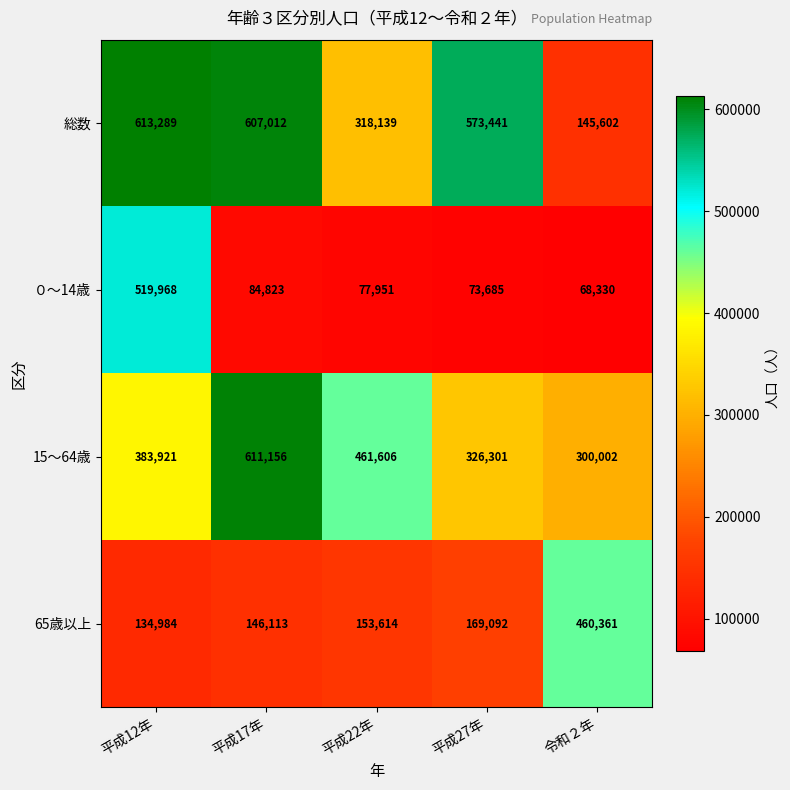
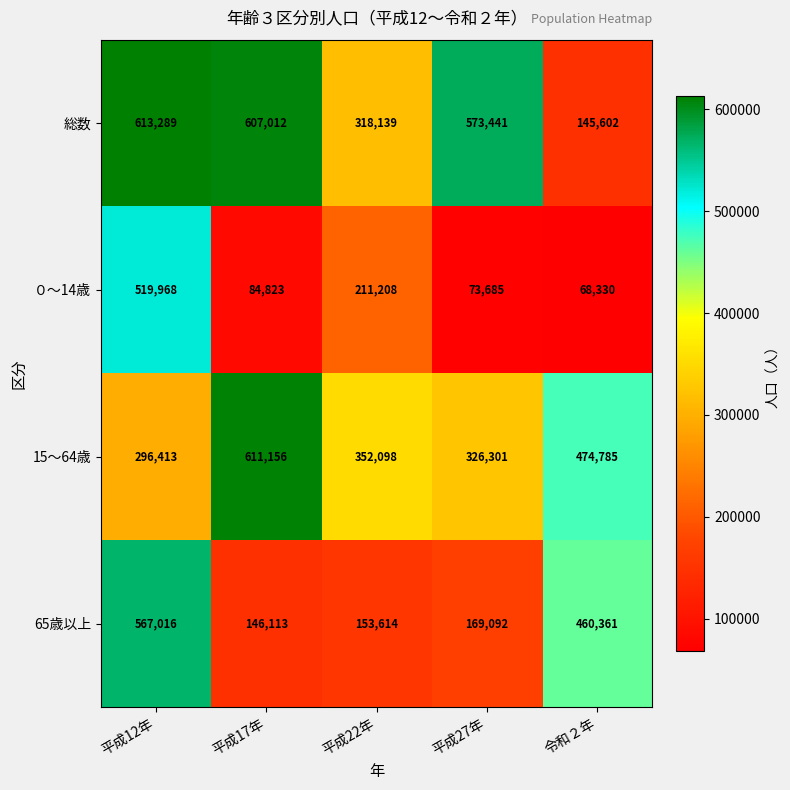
０～14歳, 平成22年: 77,951 -> 211,208
15～64歳, 平成12年: 383,921 -> 296,413
15～64歳, 平成22年: 461,606 -> 352,098
15～64歳, 令和２年: 300,002 -> 474,785
65歳以上, 平成12年: 134,984 -> 567,016
